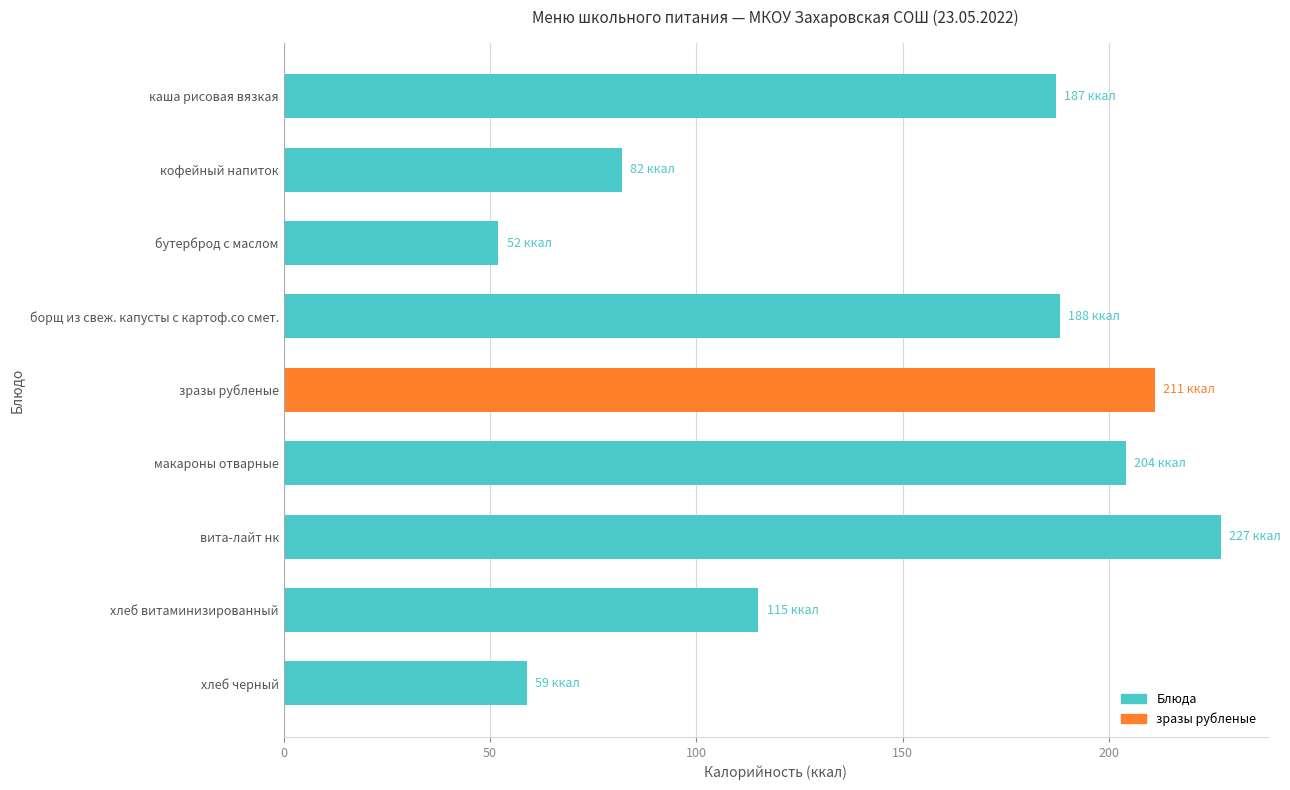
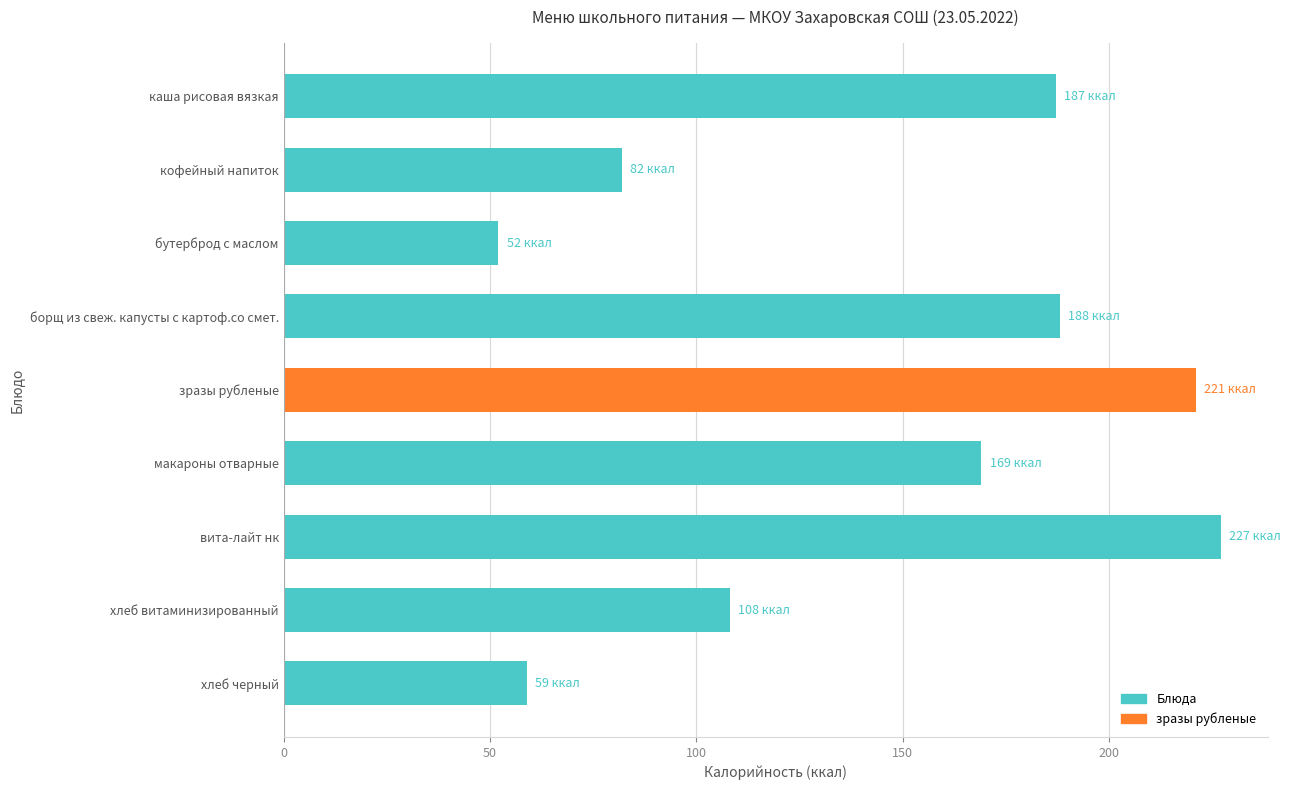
зразы рубленые: 211 -> 221
макароны отварные: 204 -> 169
хлеб витаминизированный: 115 -> 108
